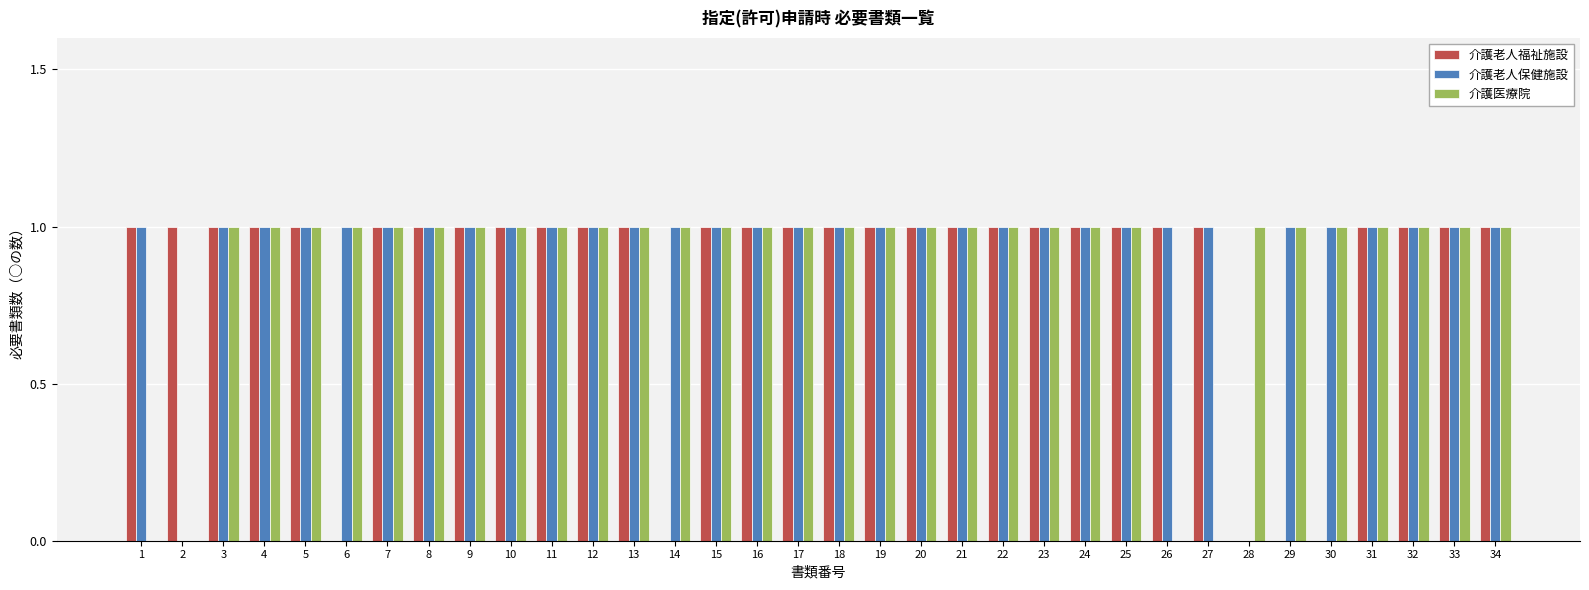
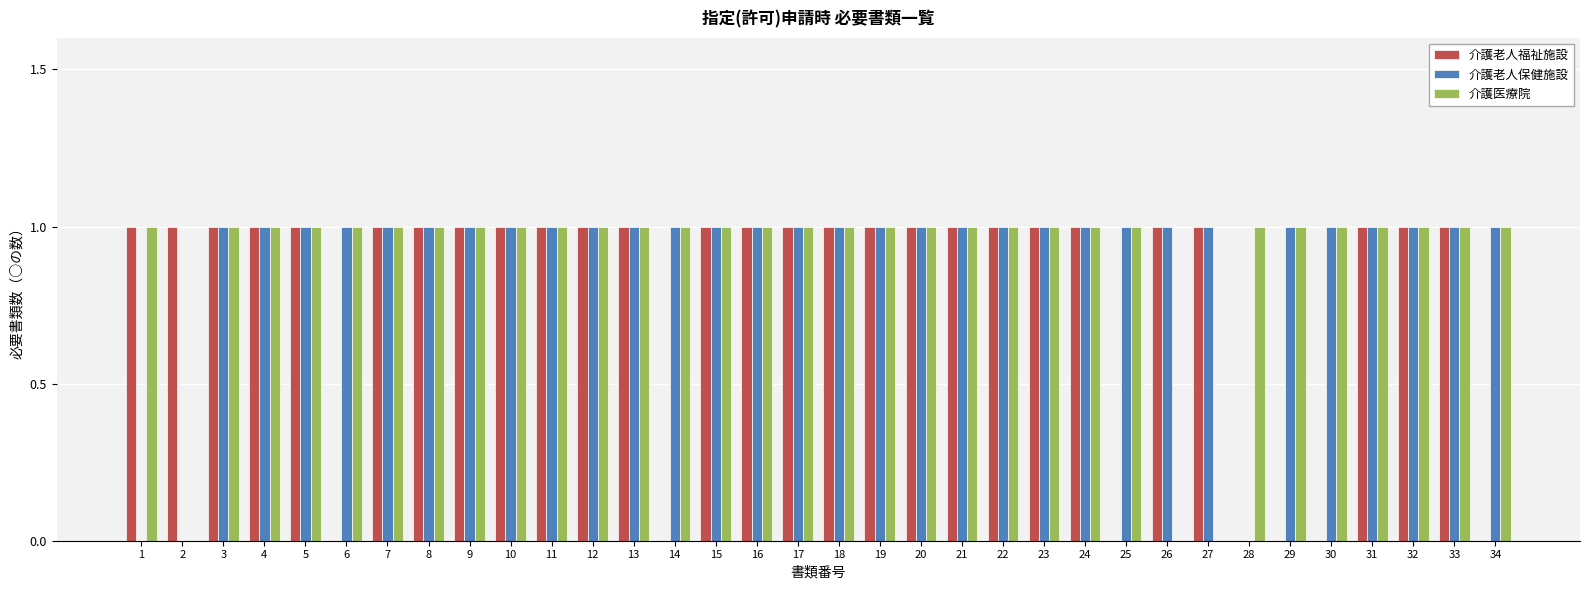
介護老人保健施設, 1: 1 -> 0
介護医療院, 1: 0 -> 1
介護老人福祉施設, 25: 1 -> 0
介護老人福祉施設, 34: 1 -> 0
